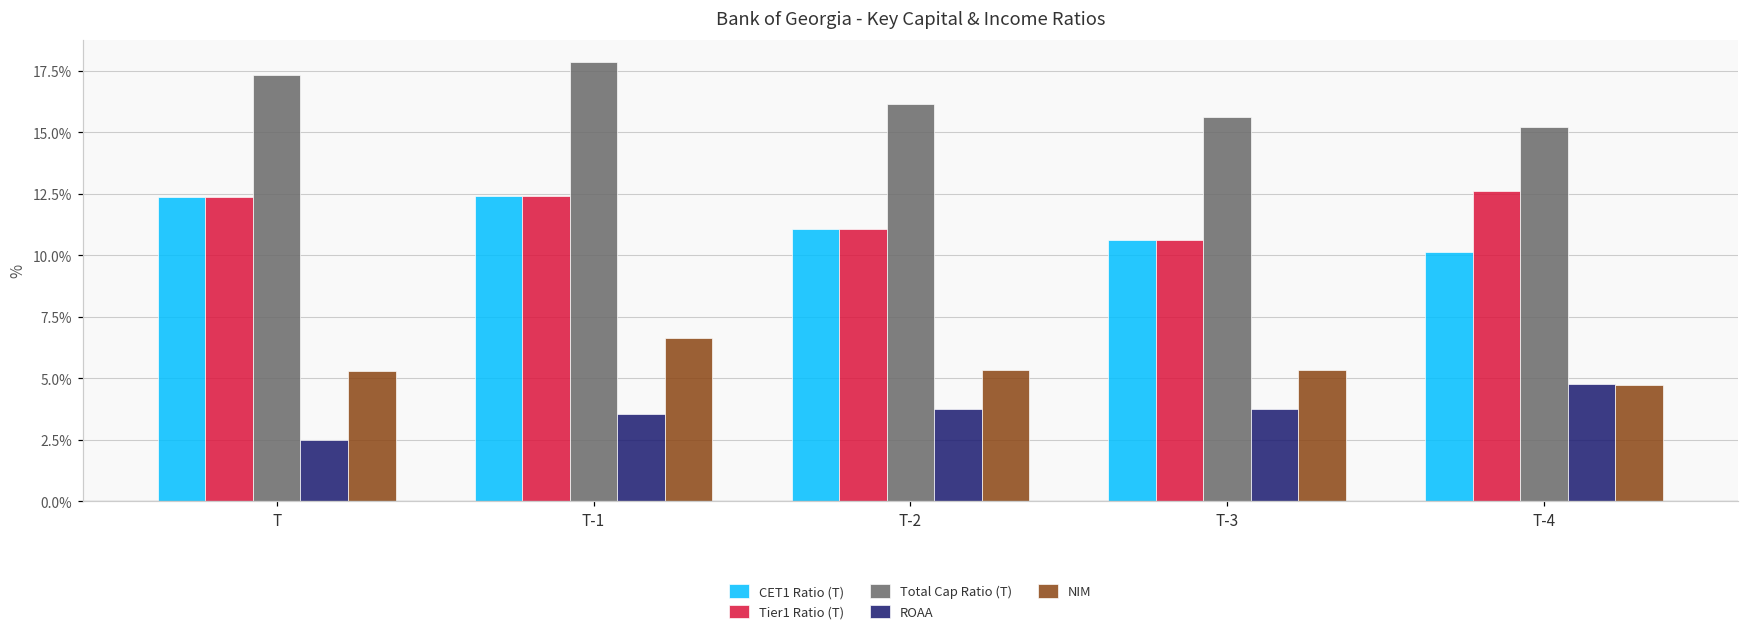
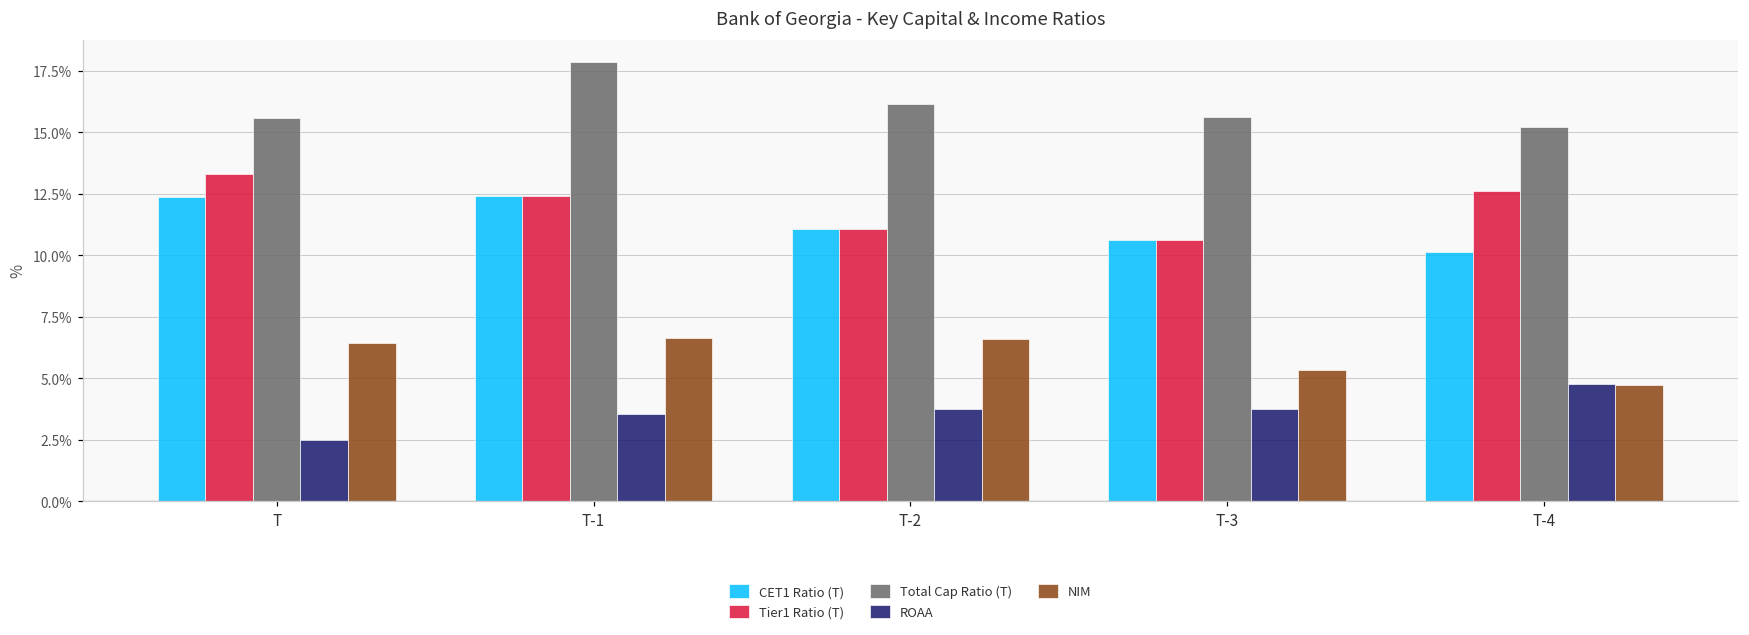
Tier1 Ratio (T), T: 12.4% -> 13.3%
Total Cap Ratio (T), T: 17.3% -> 15.6%
NIM, T: 5.3% -> 6.4%
NIM, T-2: 5.3% -> 6.6%
